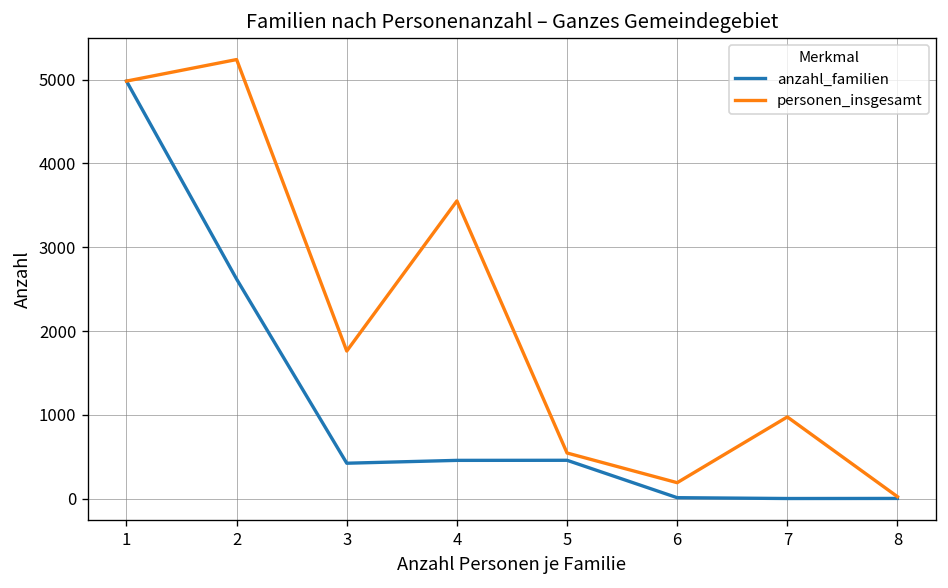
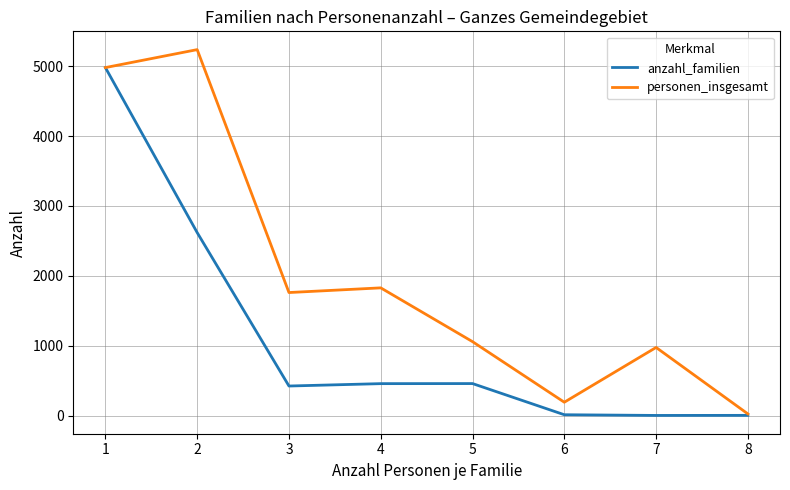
personen_insgesamt, 4: 3600 -> 1800
personen_insgesamt, 5: 500 -> 1100
